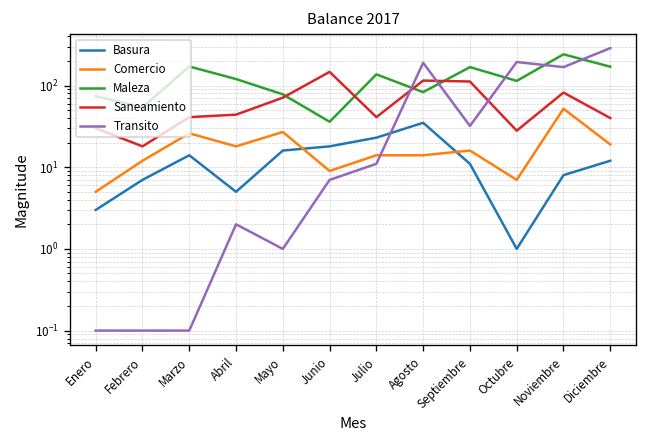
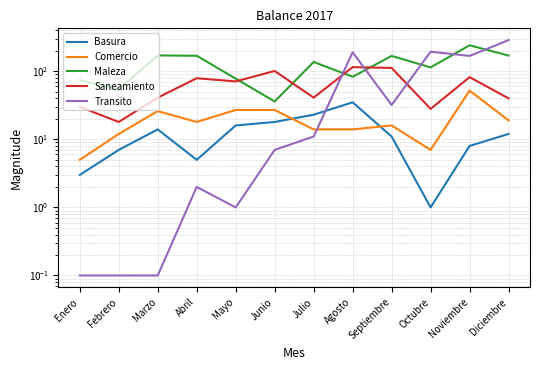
Maleza, Abril: 120 -> 170
Saneamiento, Abril: 40 -> 80
Comercio, Junio: 9 -> 27
Saneamiento, Junio: 150 -> 100
